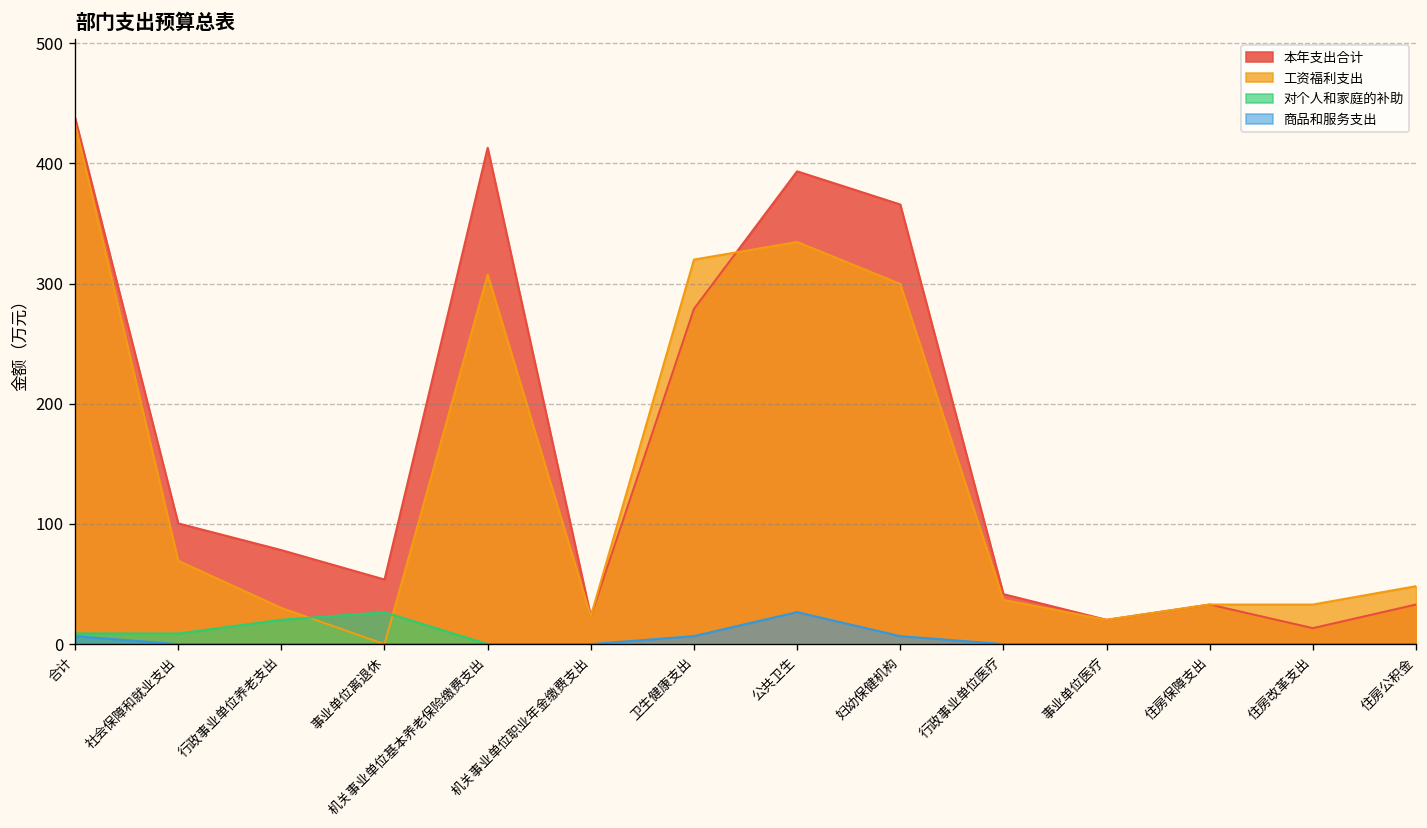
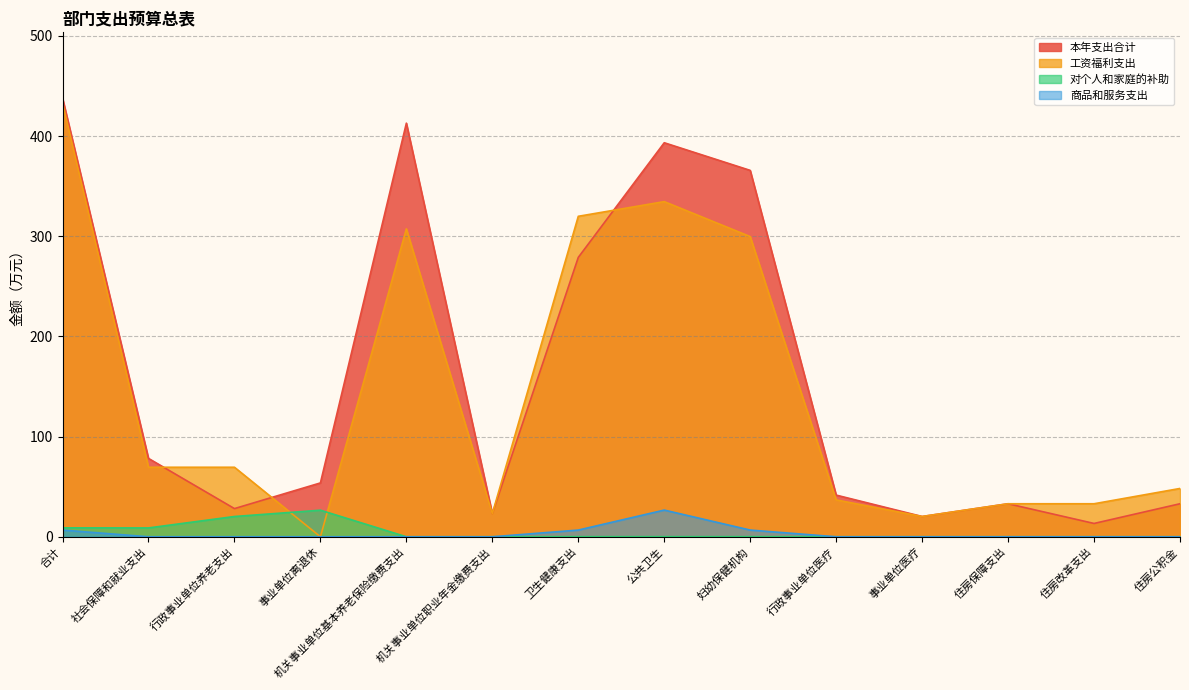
本年支出合计, 社会保障和就业支出: 100 -> 78
本年支出合计, 行政事业单位养老支出: 78 -> 28
工资福利支出, 行政事业单位养老支出: 30 -> 69
